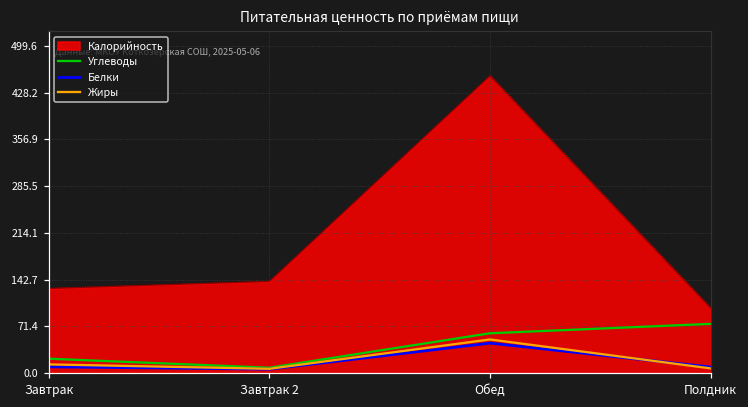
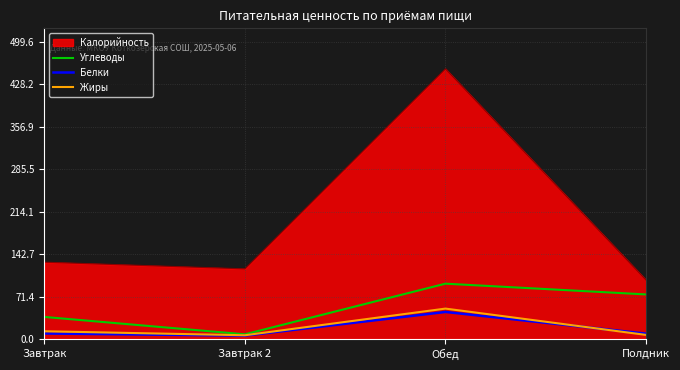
Углеводы, Завтрак: 20 -> 40
Калорийность, Завтрак 2: 140 -> 120
Углеводы, Обед: 60 -> 90
